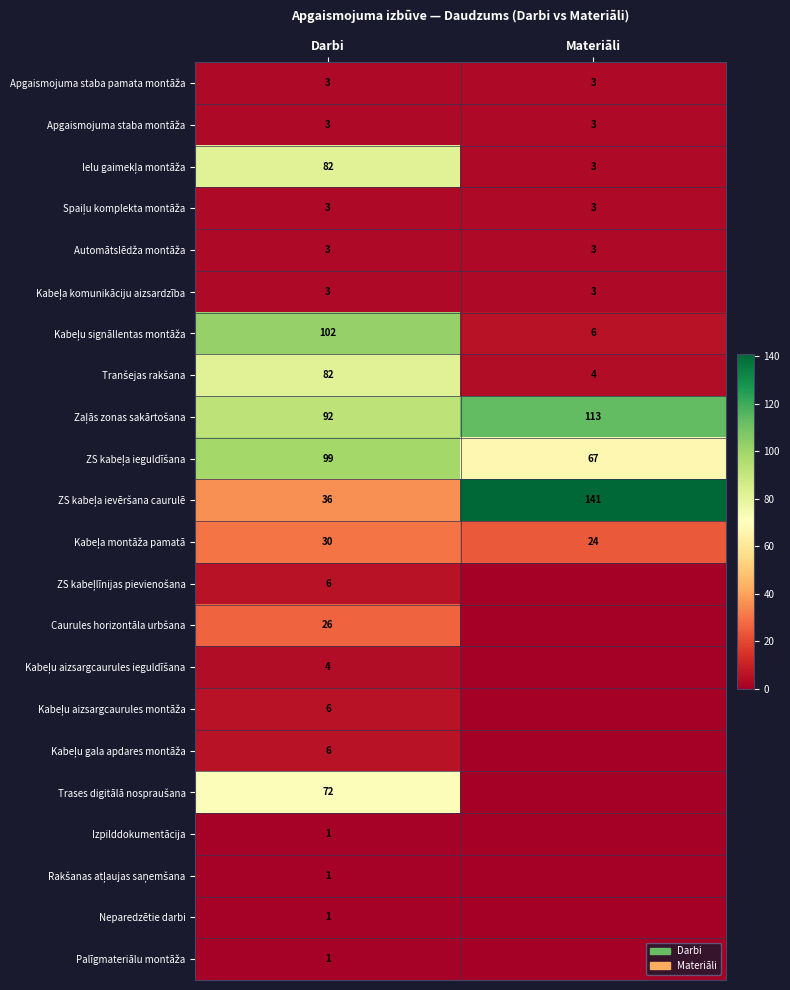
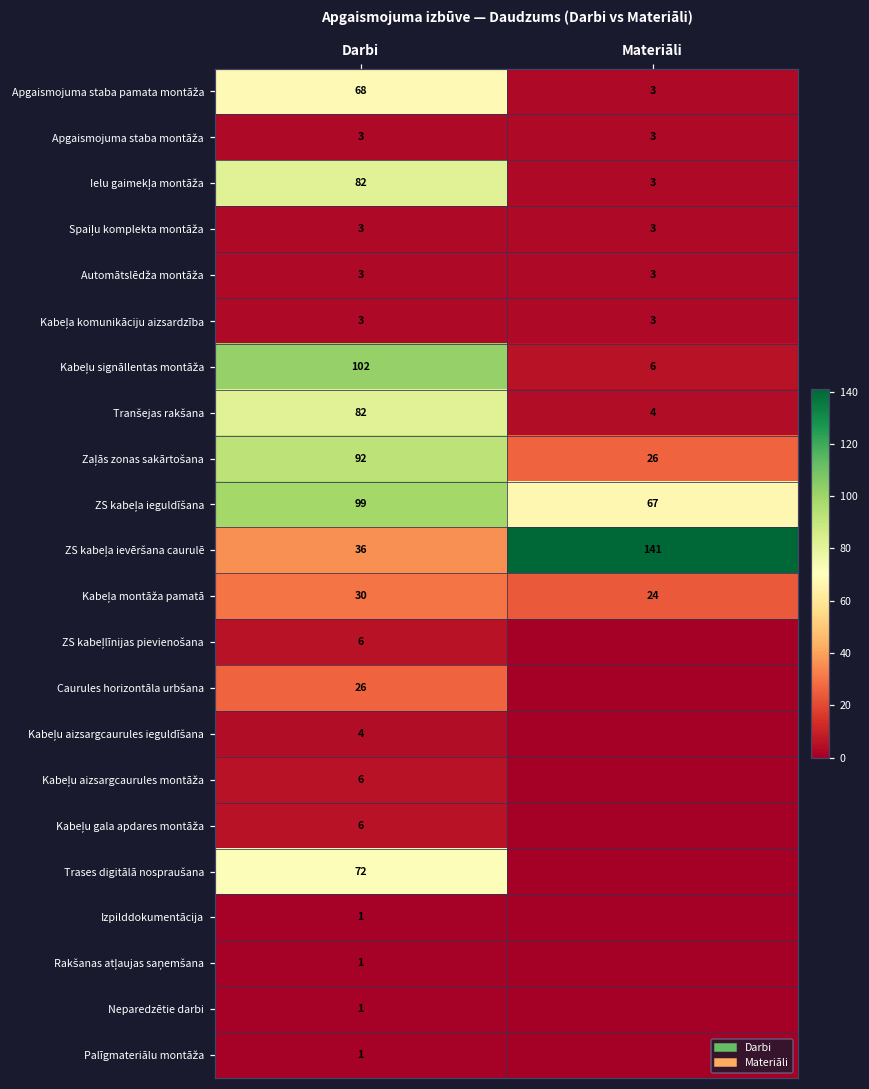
Apgaismojuma staba pamata montāža, Darbi: 3 -> 68
Zaļās zonas sakārtošana, Materiāli: 113 -> 26
